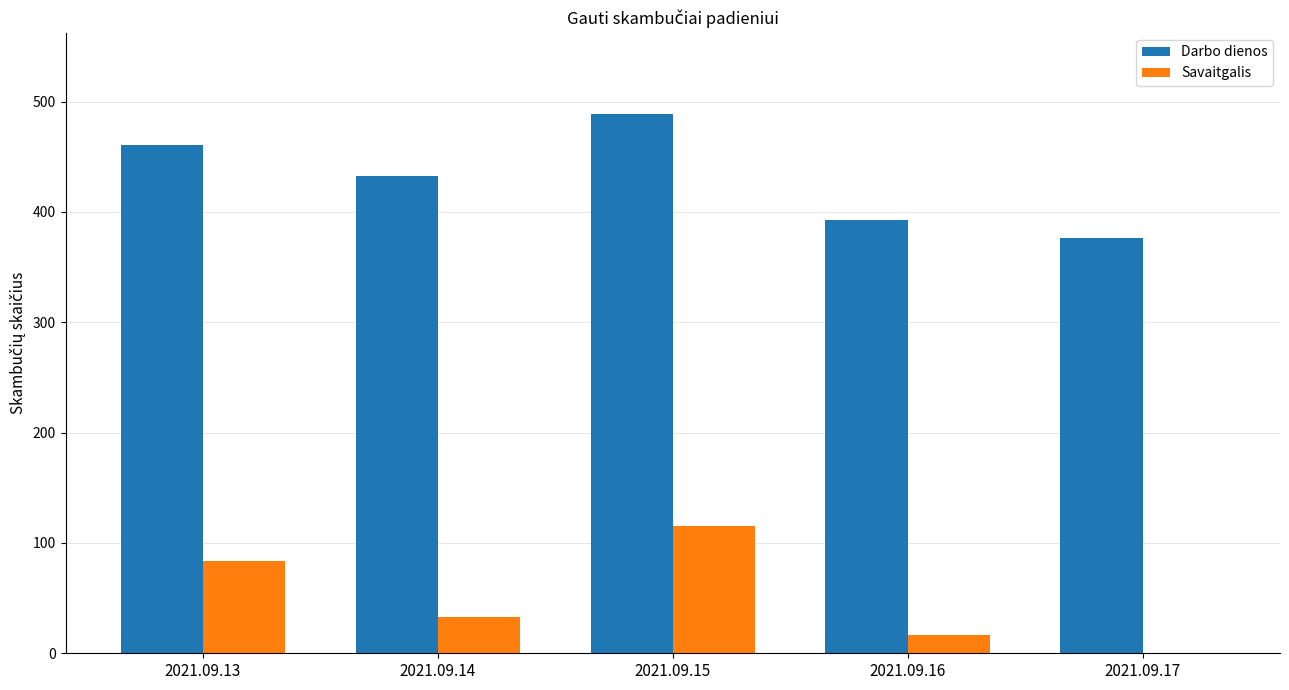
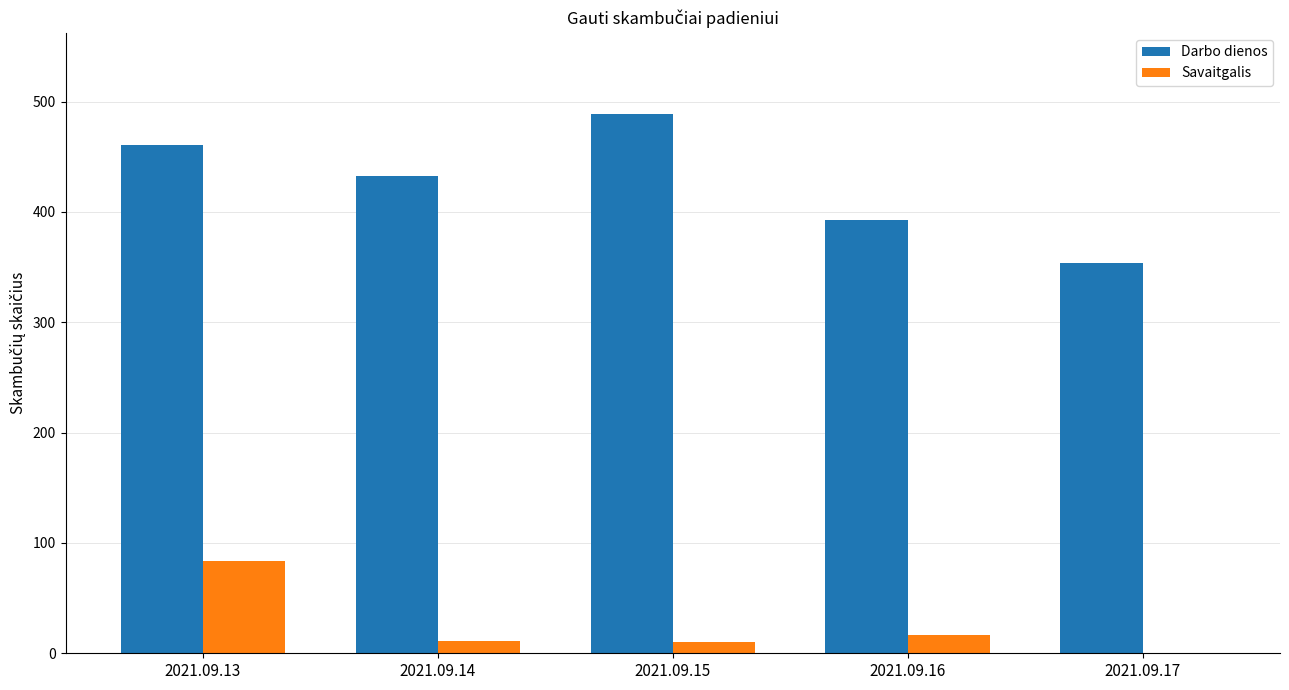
Savaitgalis, 2021.09.14: 33 -> 11
Savaitgalis, 2021.09.15: 115 -> 10
Darbo dienos, 2021.09.17: 376 -> 354
